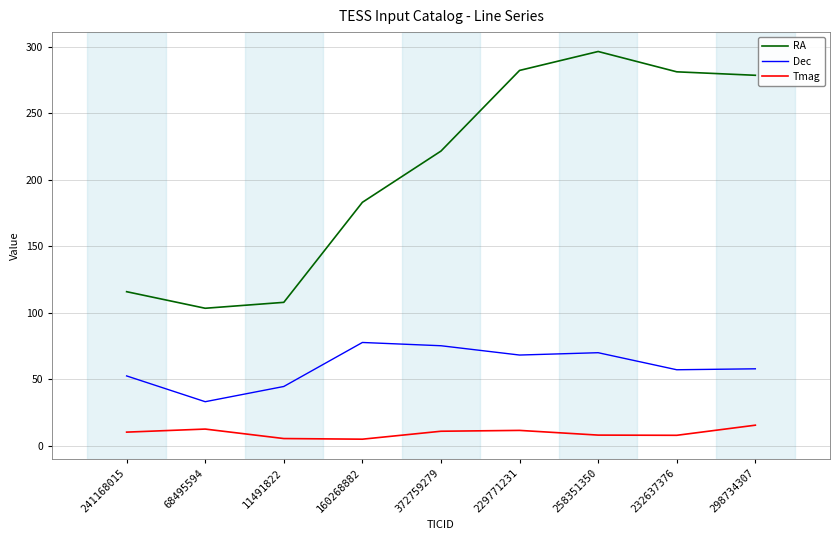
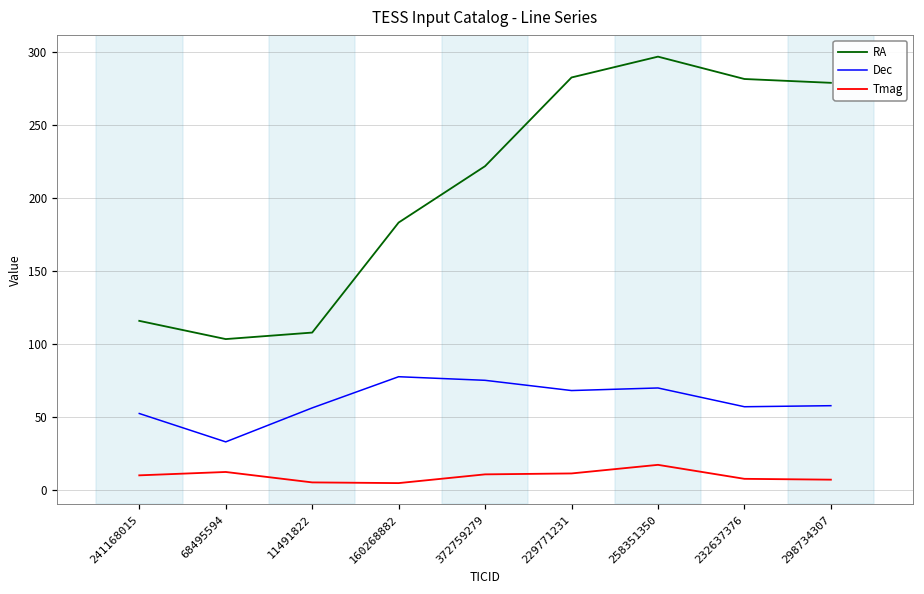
Dec, 11491822: 45 -> 56
Tmag, 258351350: 8 -> 17
Tmag, 298734307: 15 -> 7
